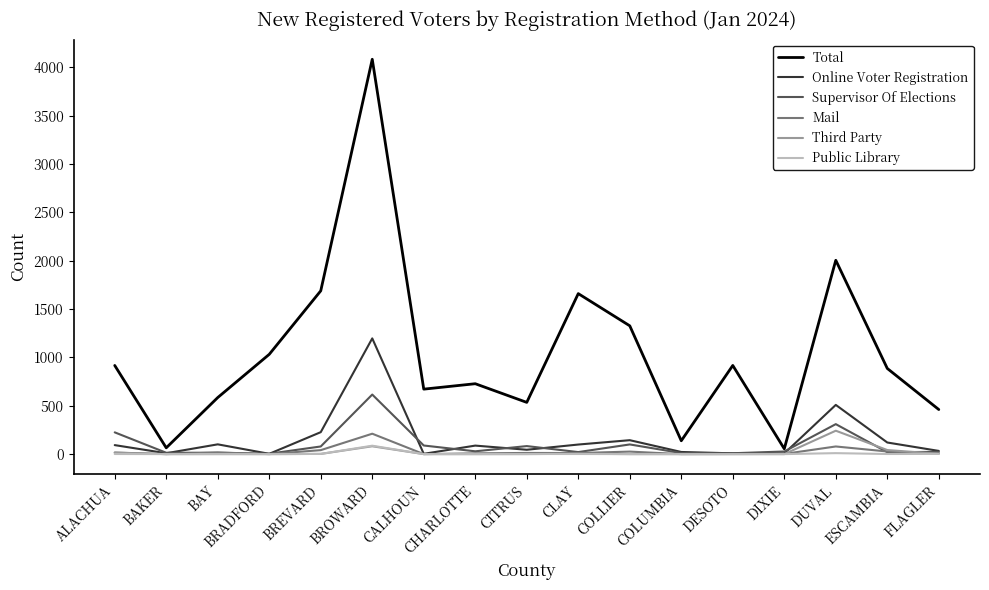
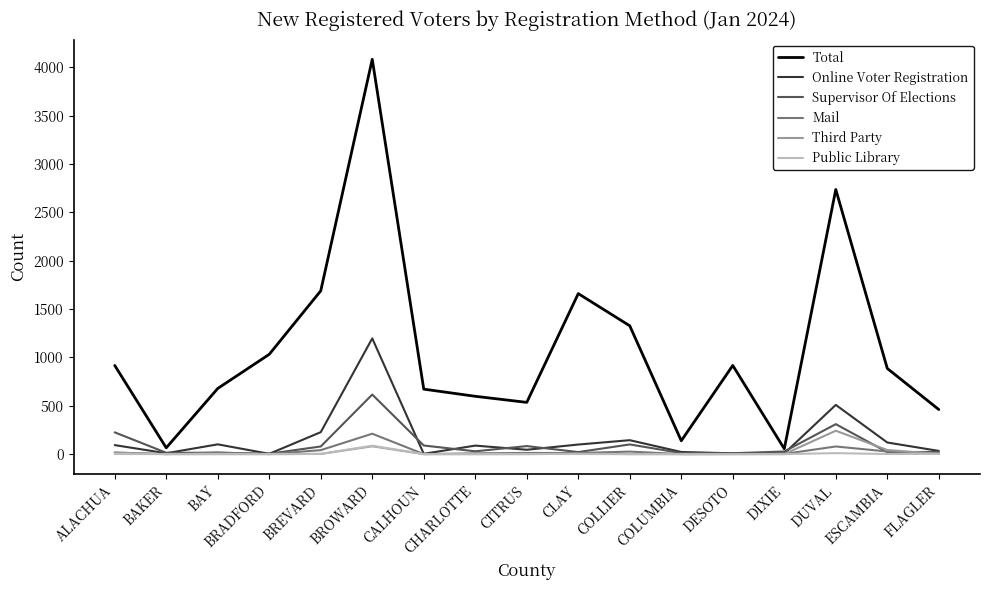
Total, BAY: 600 -> 700
Total, CHARLOTTE: 700 -> 600
Total, DUVAL: 2000 -> 2700
